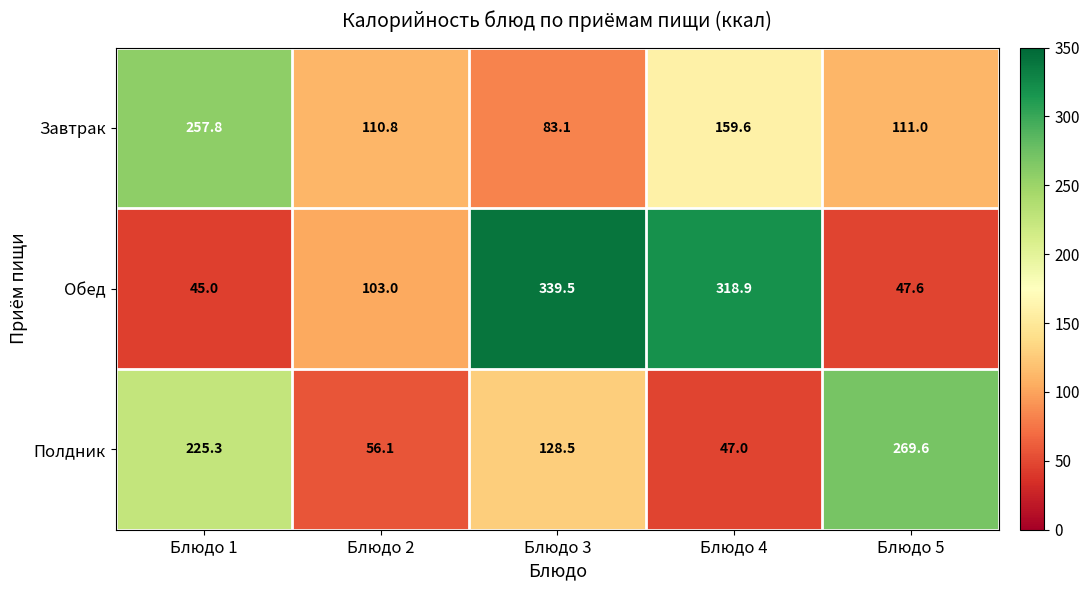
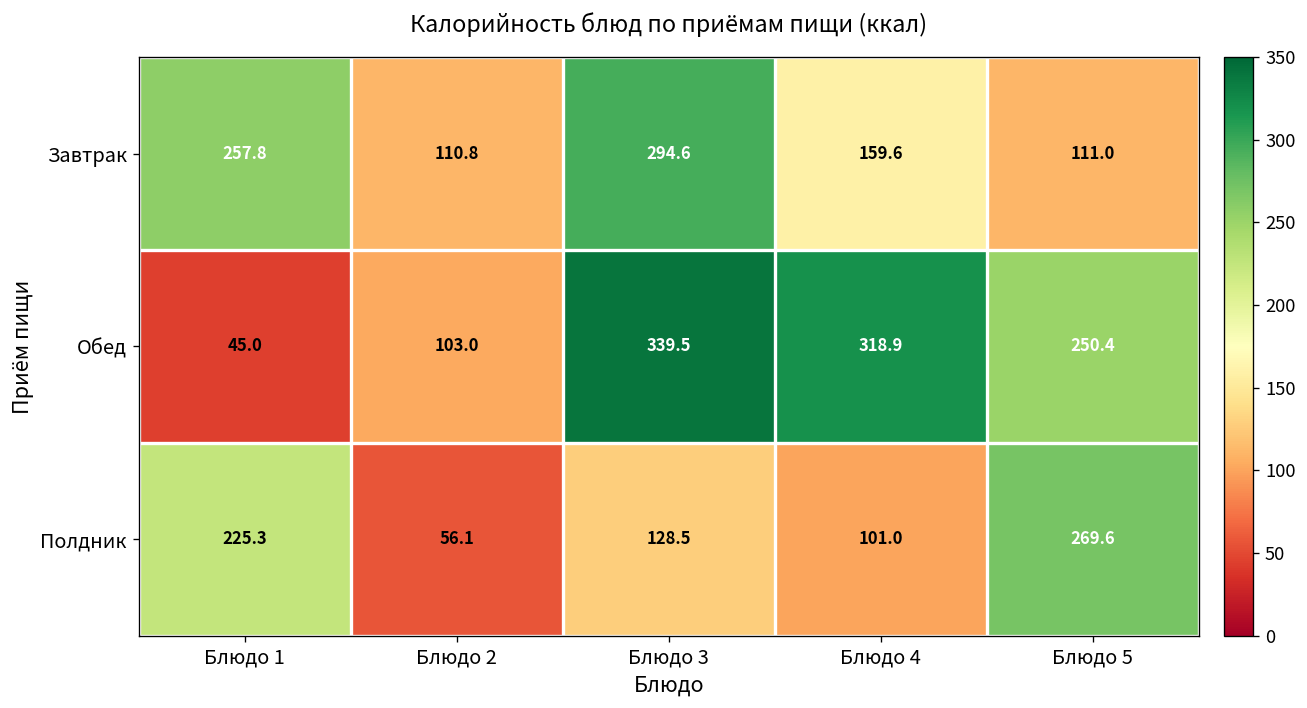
Завтрак, Блюдо 3: 83.1 -> 294.6
Обед, Блюдо 5: 47.6 -> 250.4
Полдник, Блюдо 4: 47.0 -> 101.0
